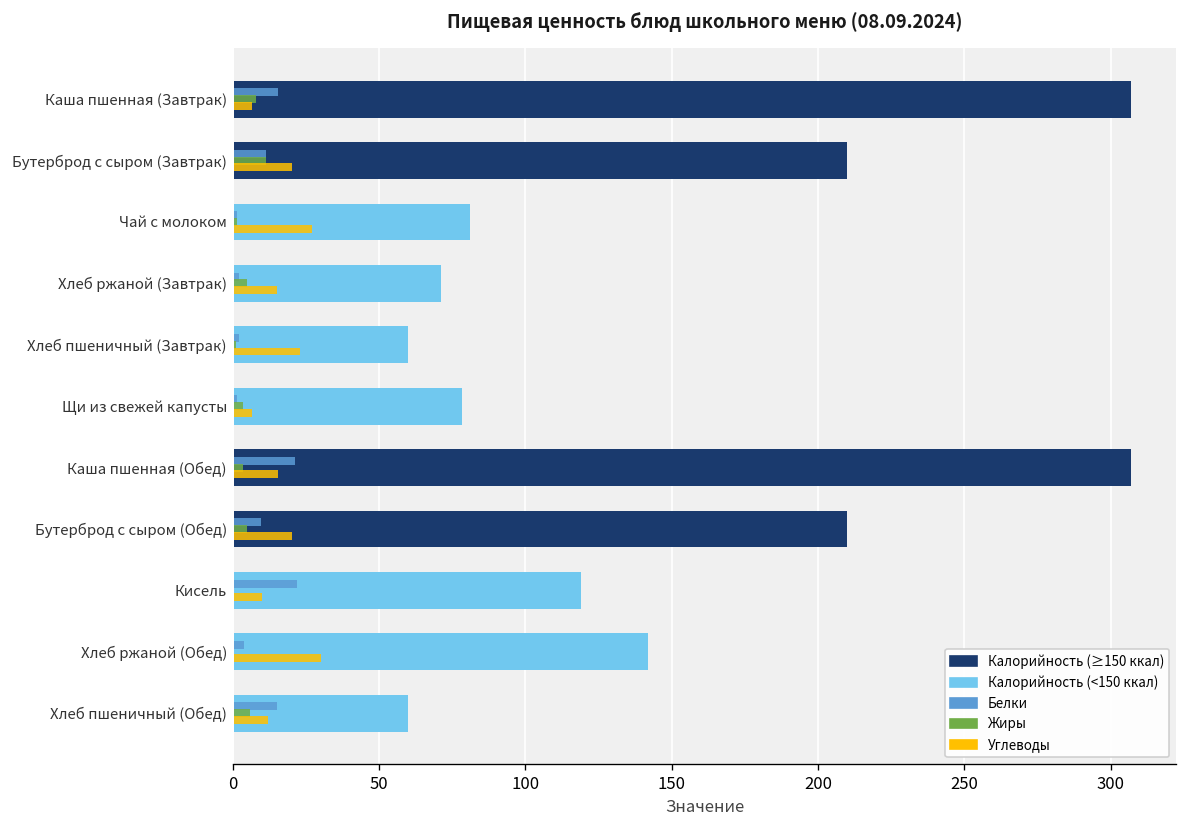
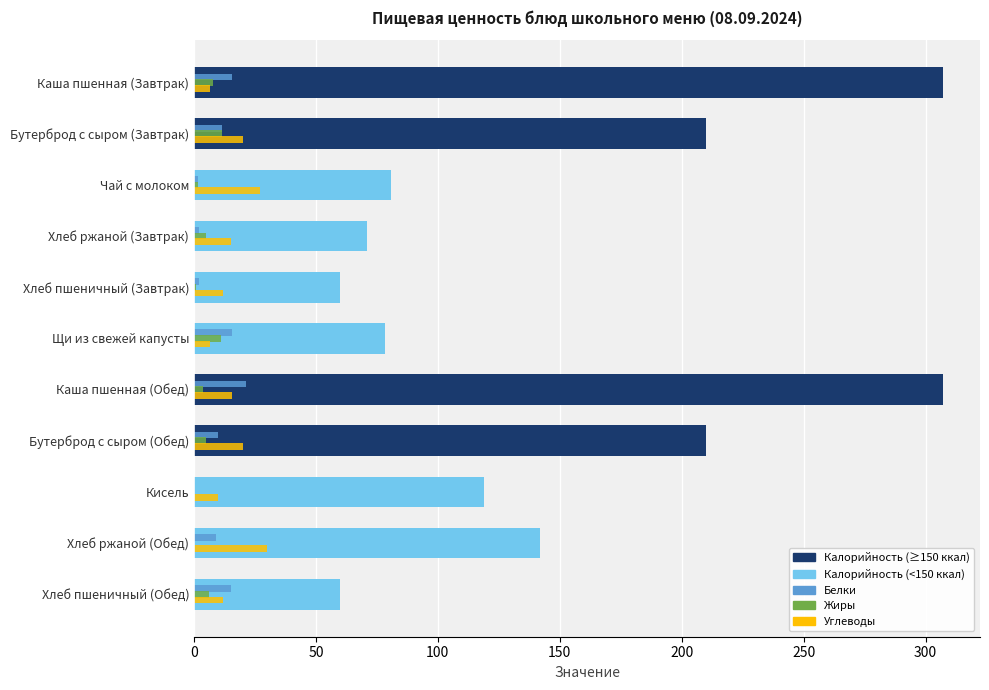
Углеводы, Хлеб пшеничный (Завтрак): 23 -> 12
Белки, Щи из свежей капусты: 1 -> 16
Жиры, Щи из свежей капусты: 4 -> 11
Белки, Кисель: 22 -> 0
Белки, Хлеб ржаной (Обед): 4 -> 9
